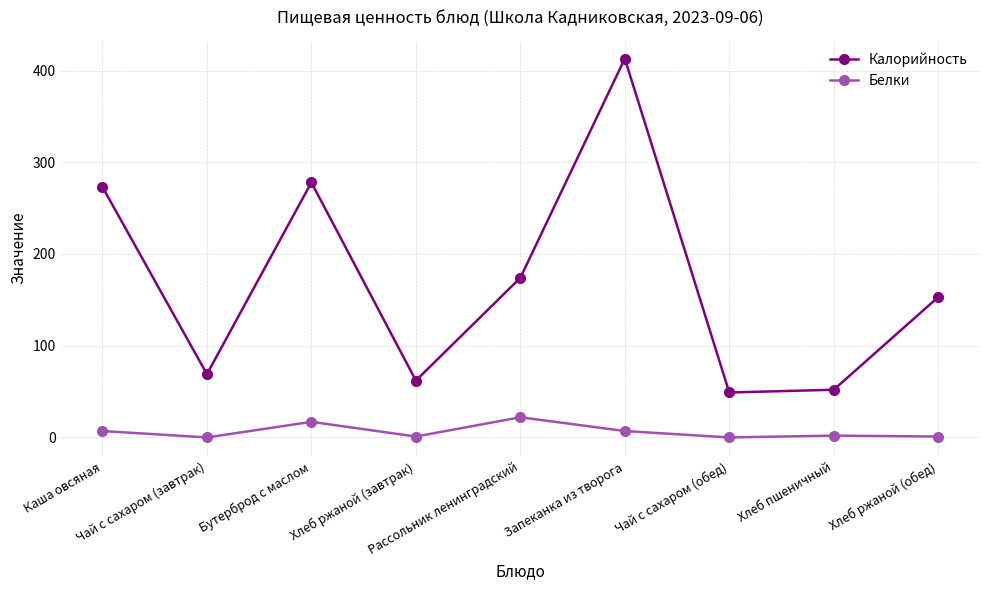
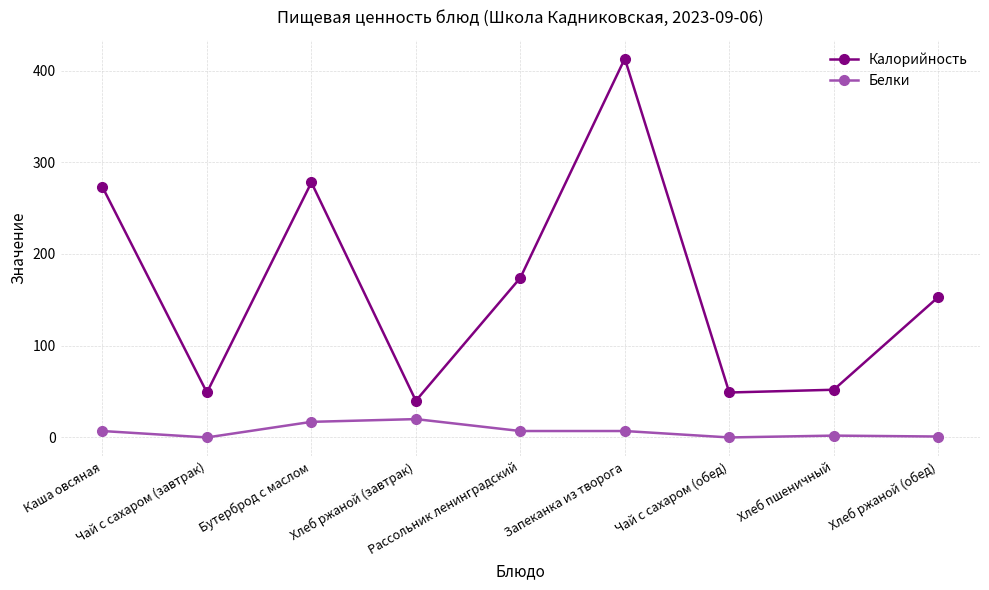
Калорийность, Чай с сахаром (завтрак): 70 -> 50
Калорийность, Хлеб ржаной (завтрак): 60 -> 40
Белки, Хлеб ржаной (завтрак): 0 -> 20
Белки, Рассольник ленинградский: 20 -> 10
